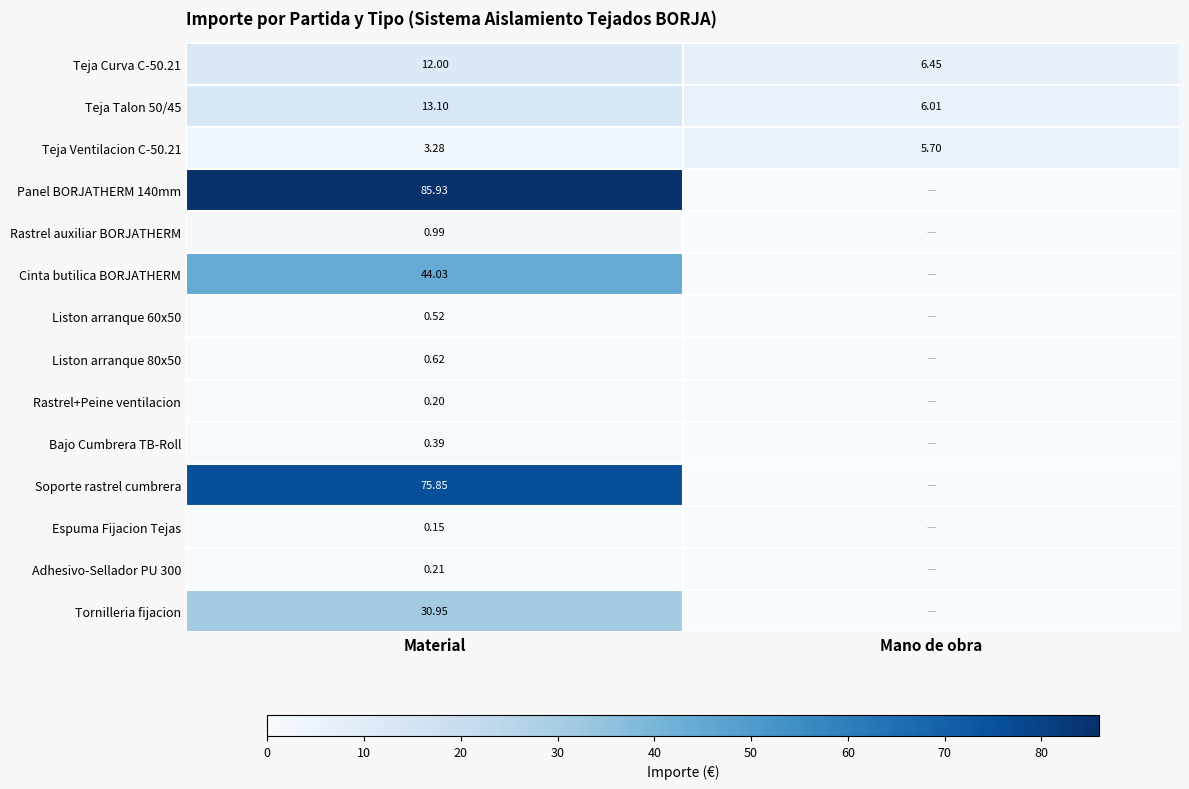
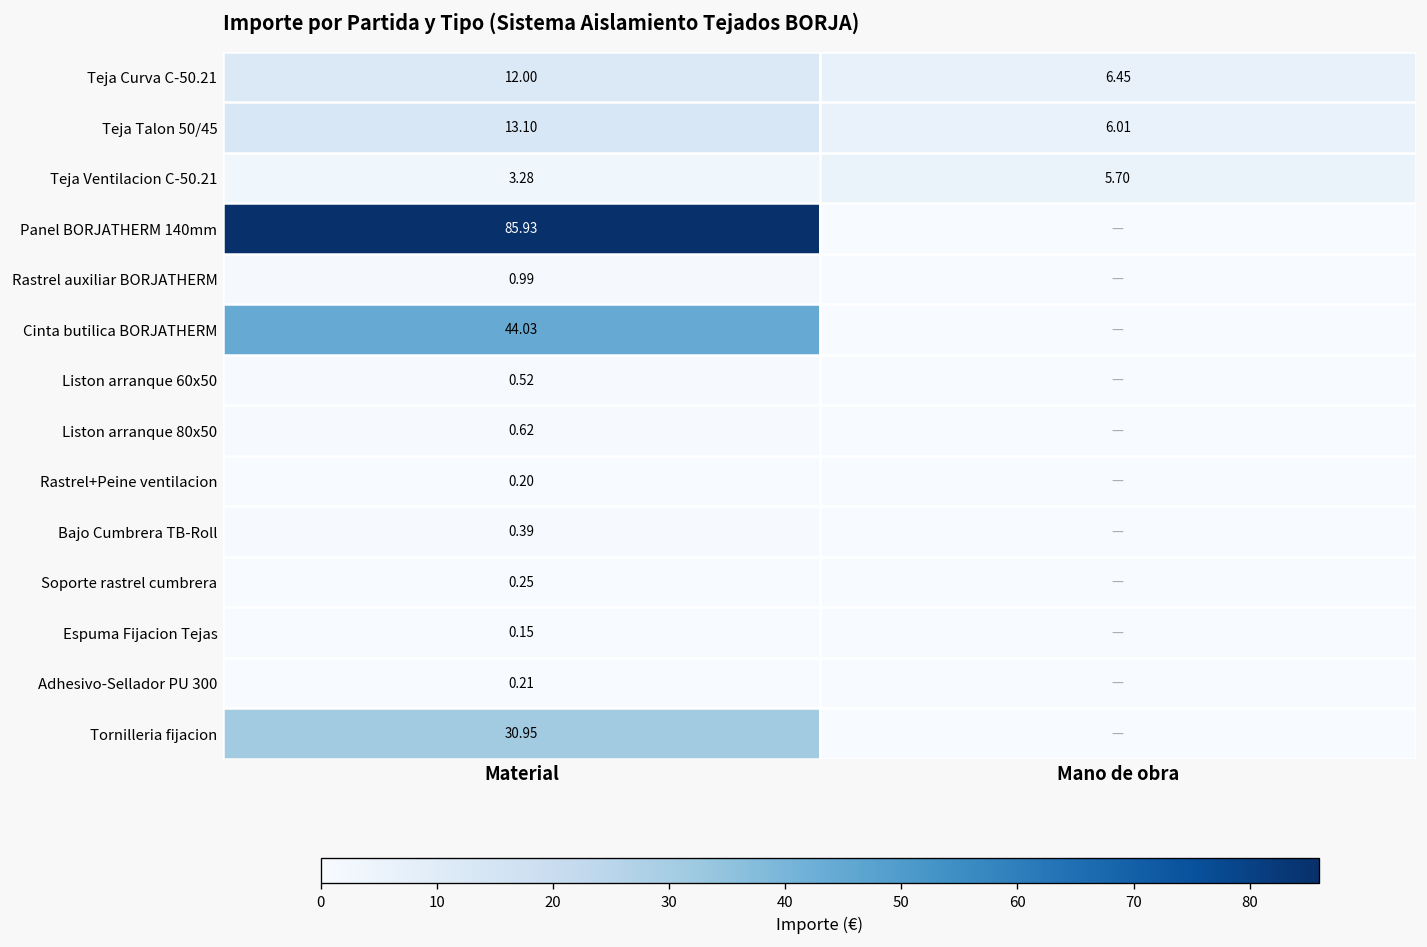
Soporte rastrel cumbrera, Material: 75.85 -> 0.25
